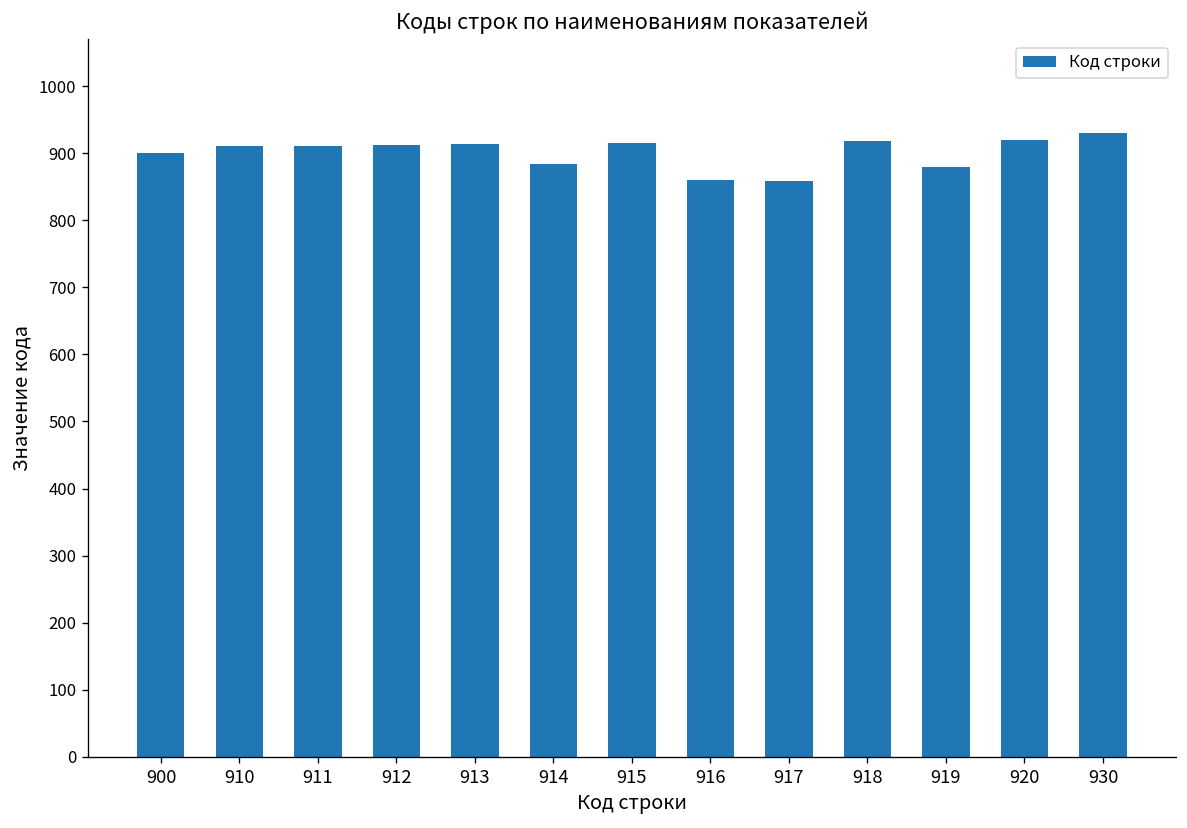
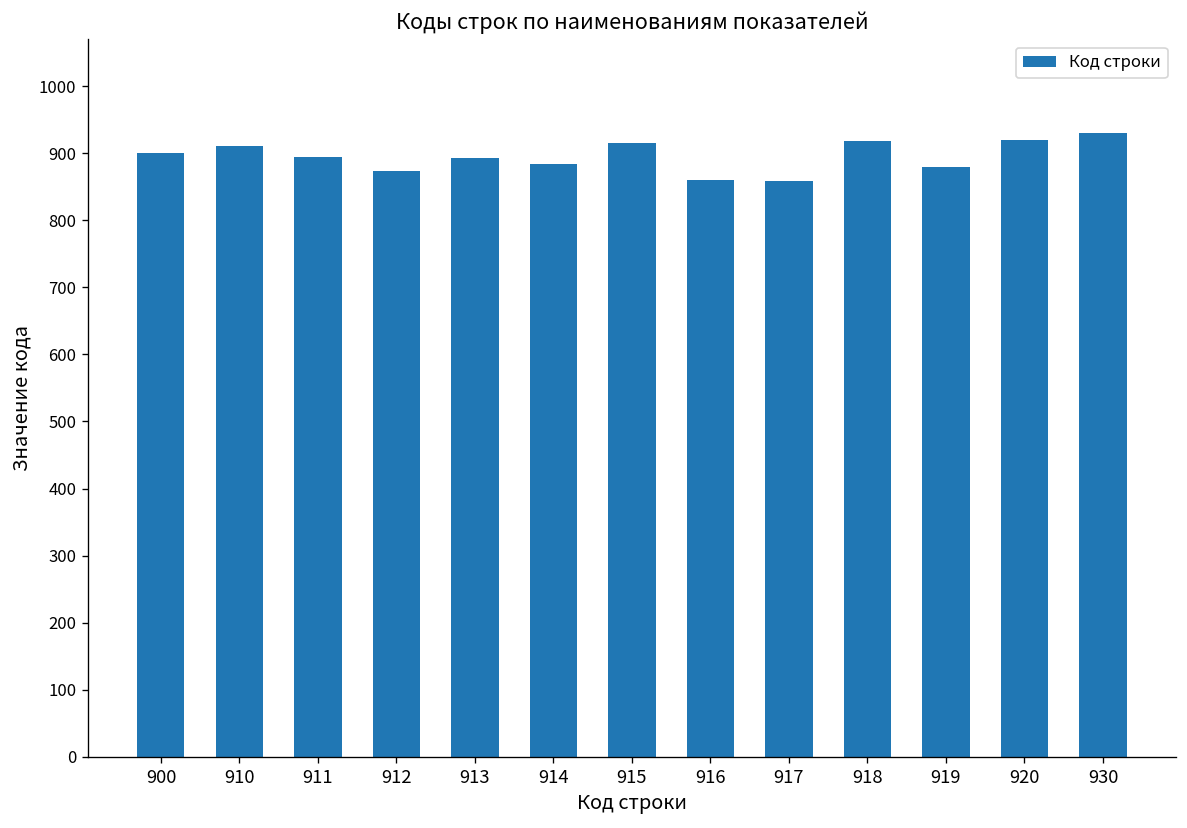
911: 910 -> 890
912: 910 -> 870
913: 910 -> 890
